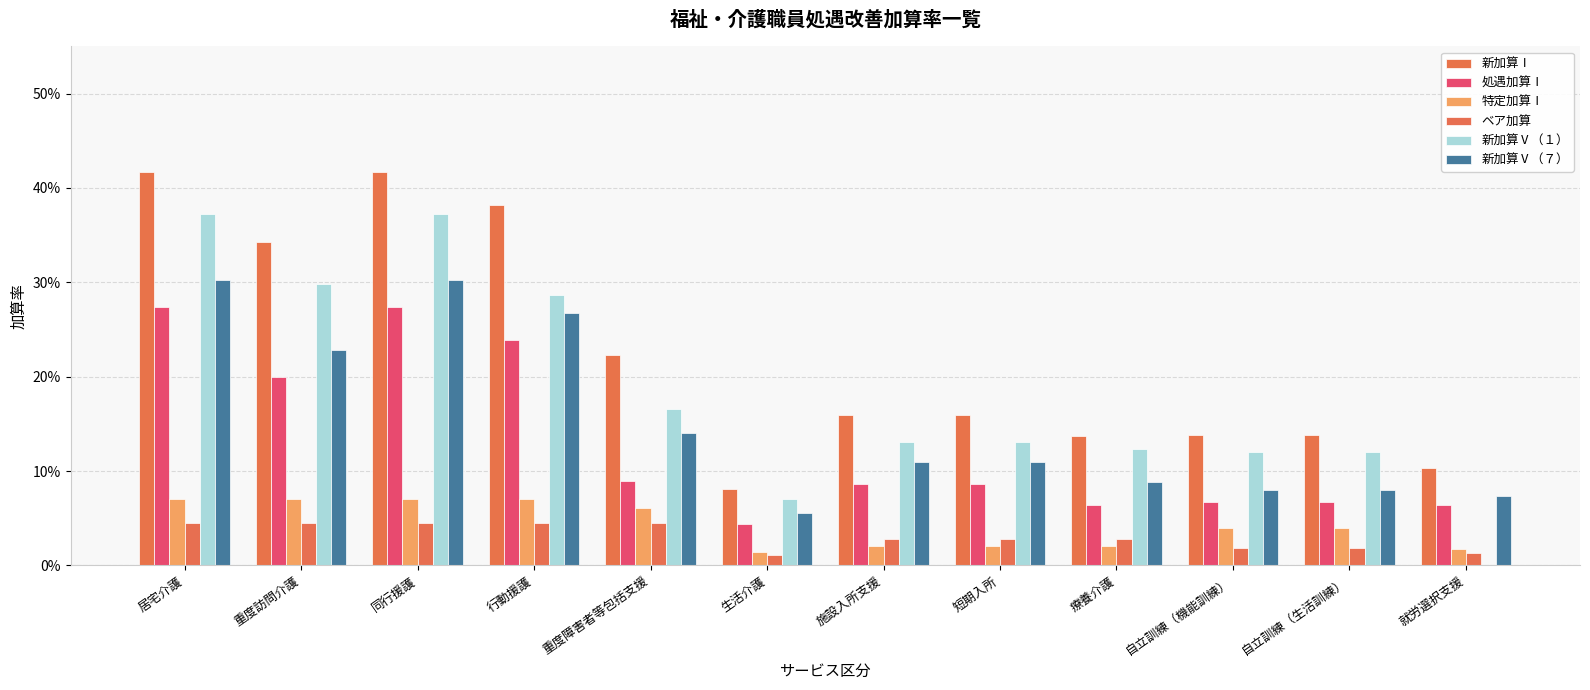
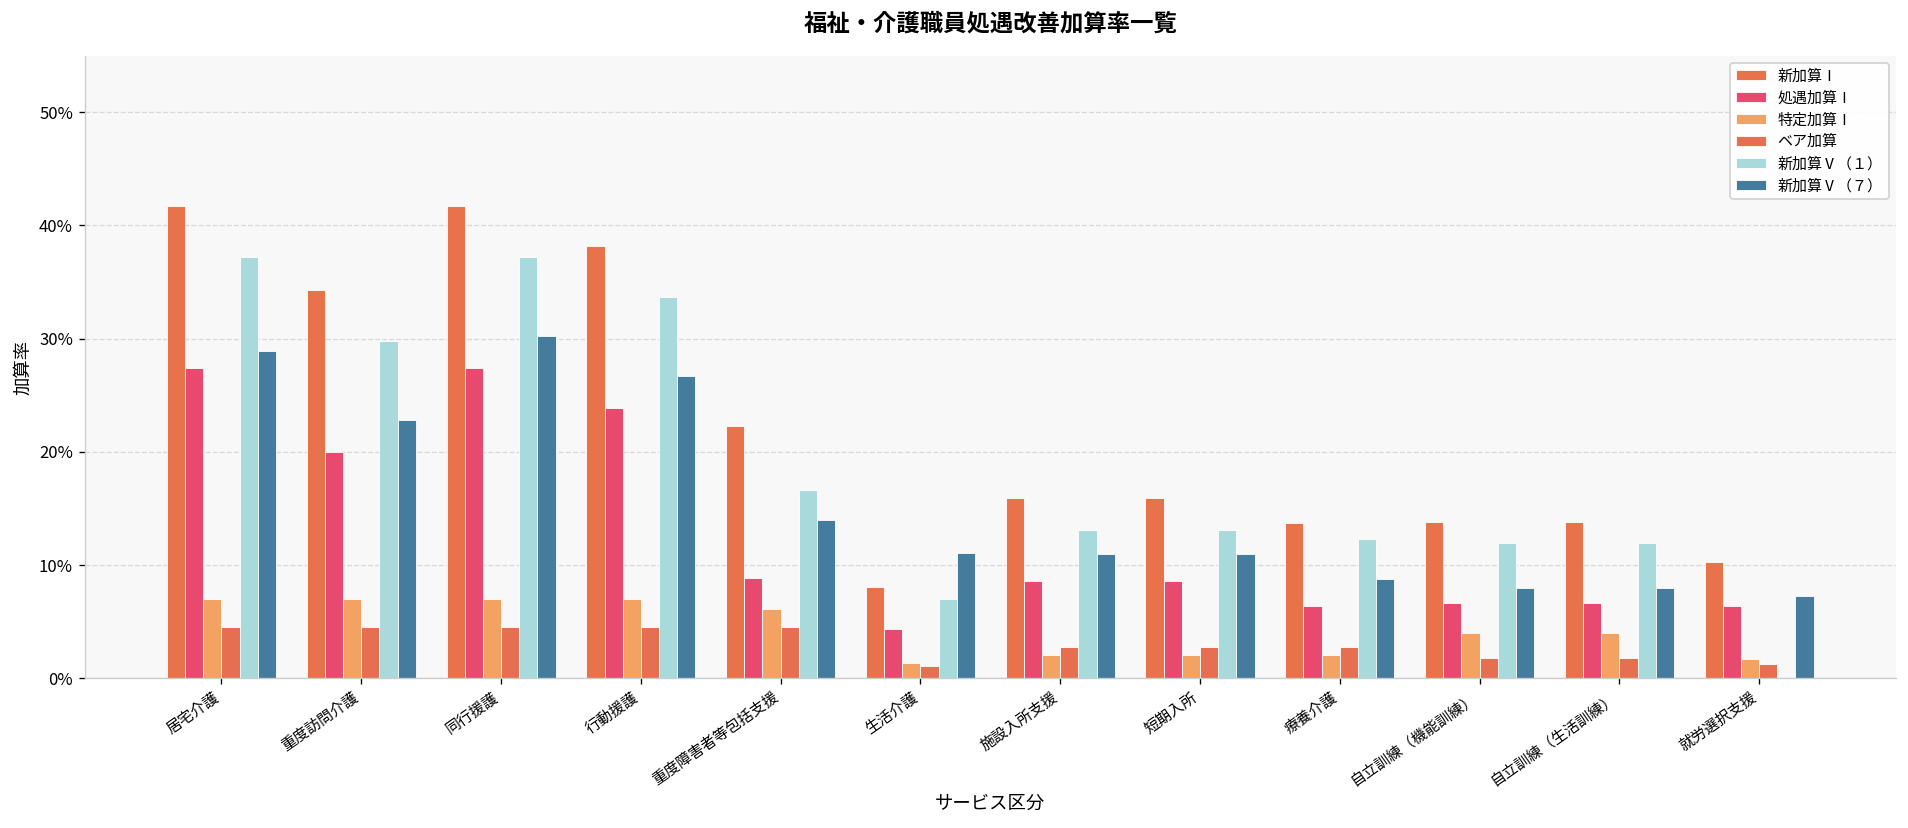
新加算Ⅴ（７）, 居宅介護: 30% -> 29%
新加算Ⅴ（１）, 行動援護: 29% -> 34%
新加算Ⅴ（７）, 生活介護: 6% -> 11%
